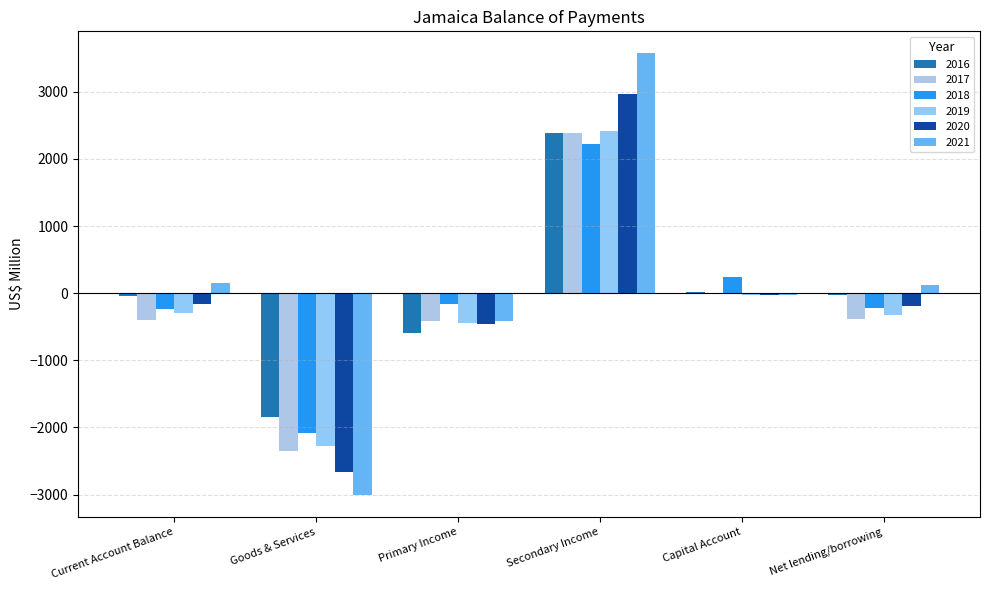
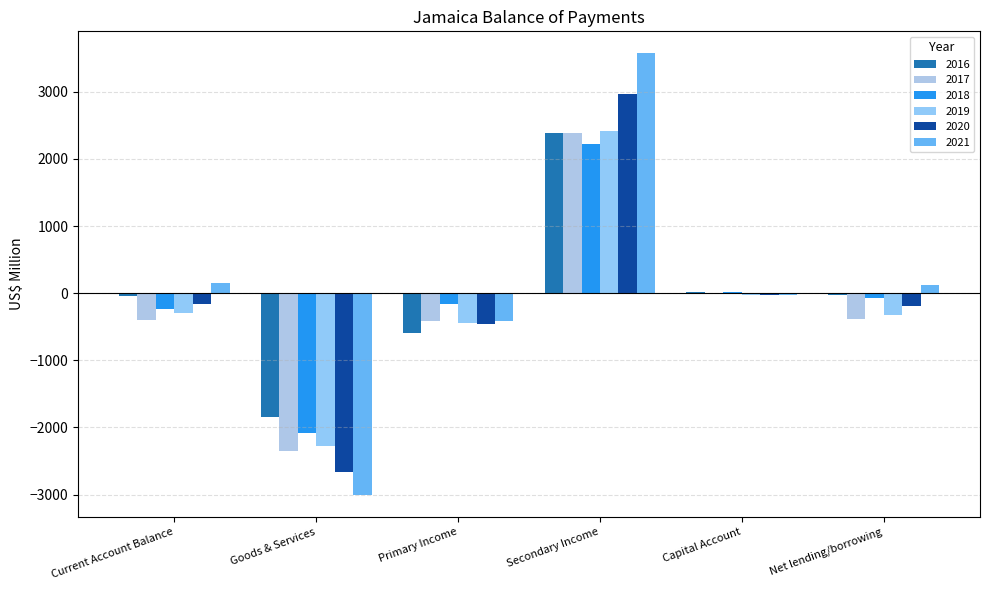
2018, Capital Account: 200 -> 0
2018, Net lending/borrowing: -200 -> -100
